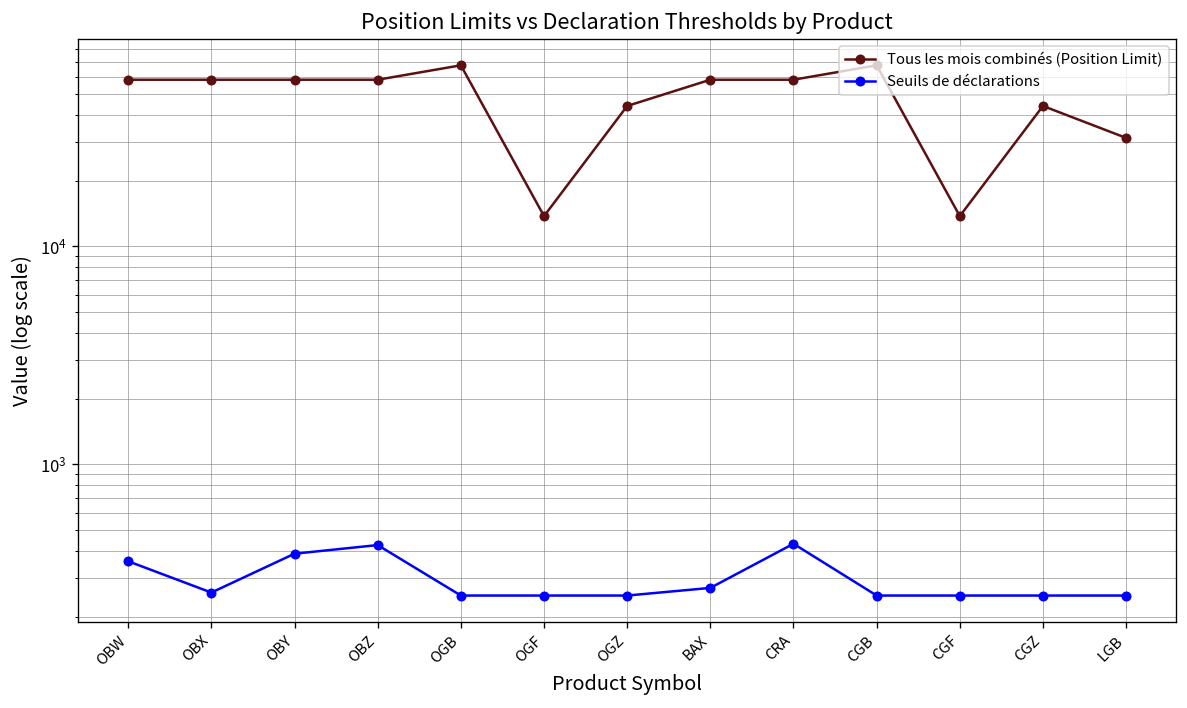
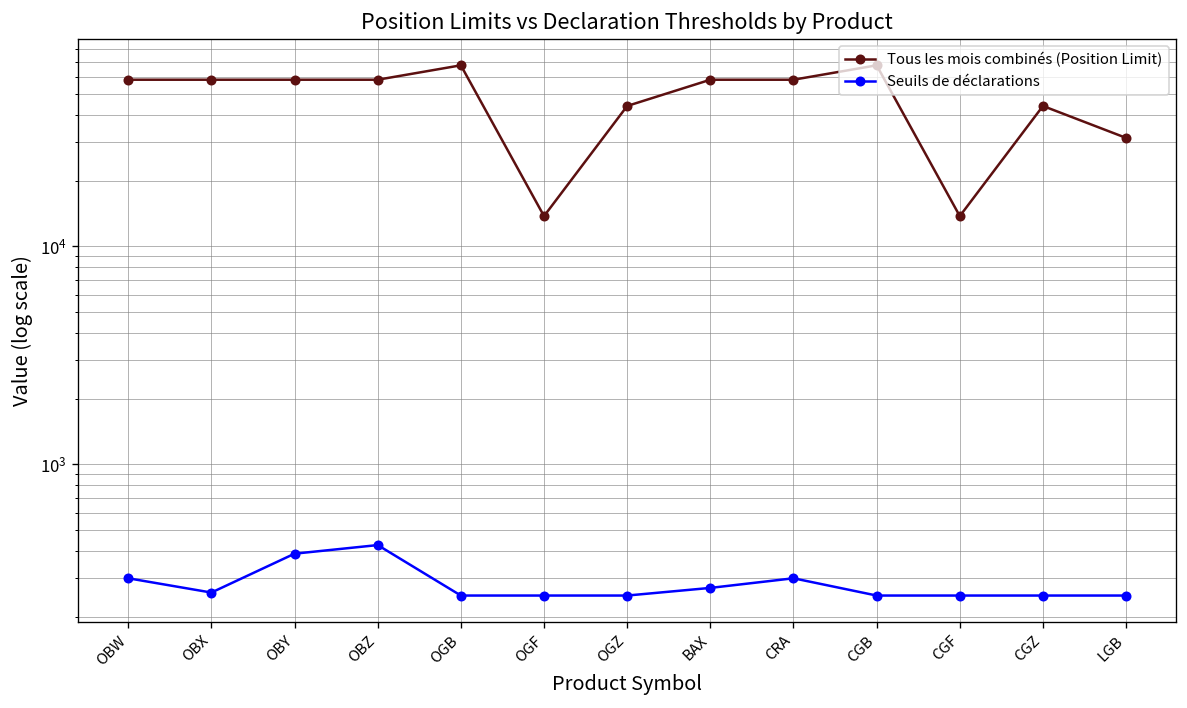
Seuils de déclarations, OBW: 360 -> 300
Seuils de déclarations, CRA: 430 -> 300
